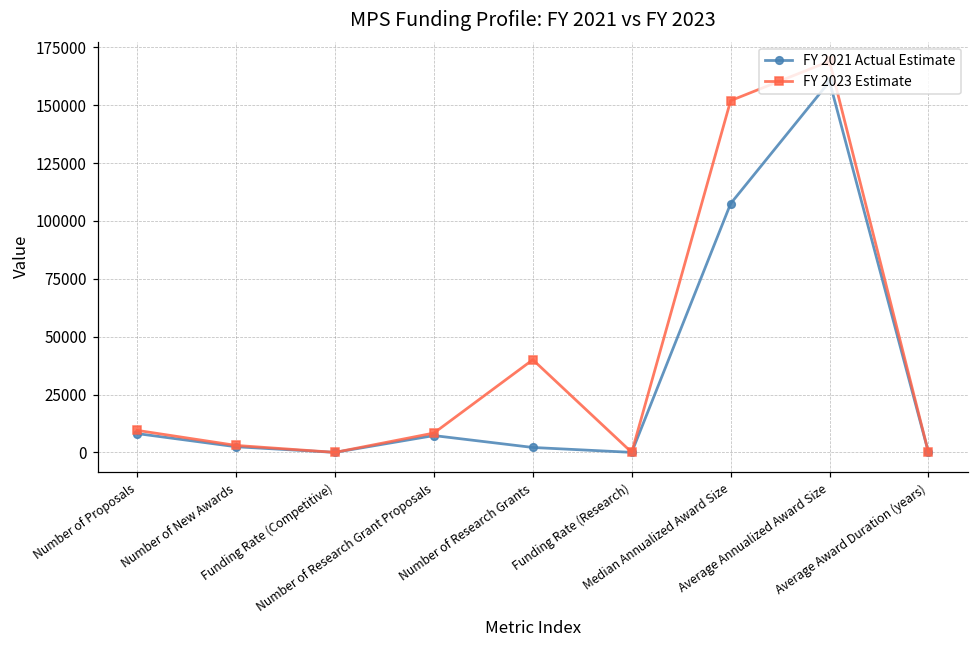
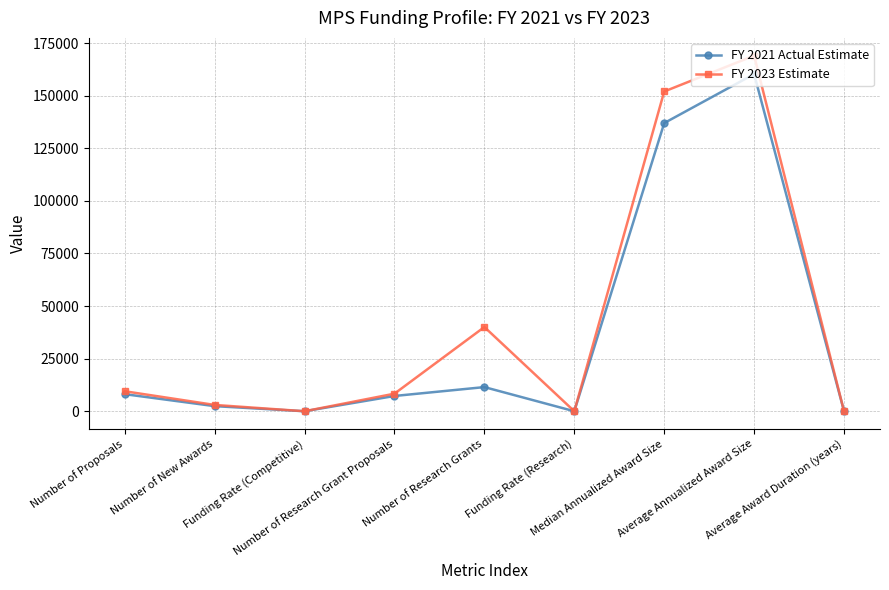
FY 2021 Actual Estimate, Number of Research Grants: 2000 -> 11000
FY 2021 Actual Estimate, Median Annualized Award Size: 107000 -> 137000
